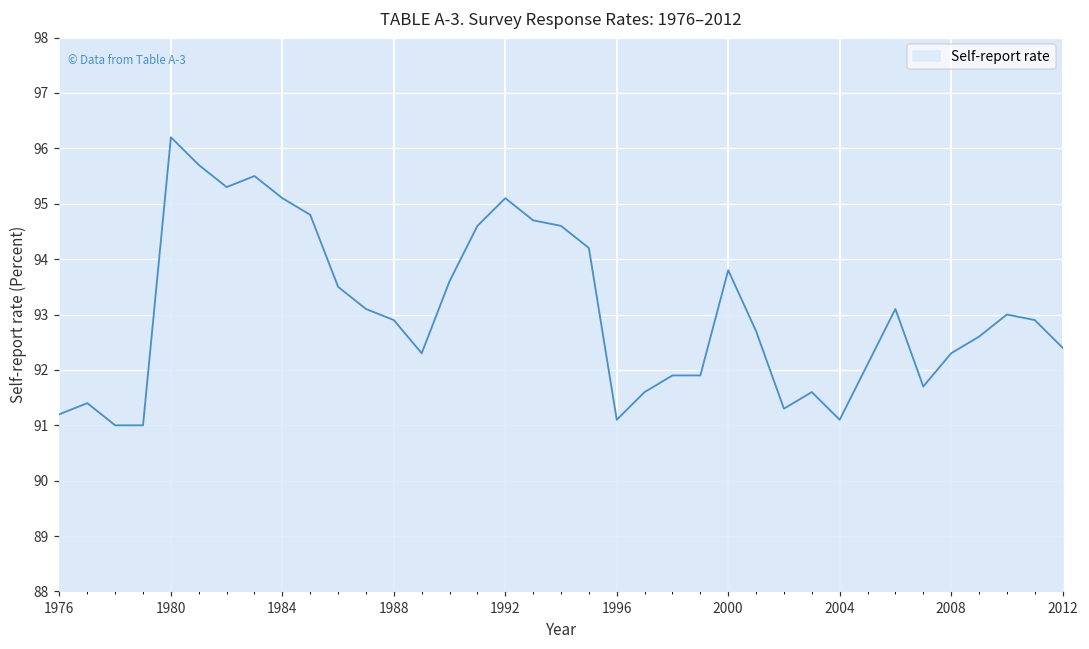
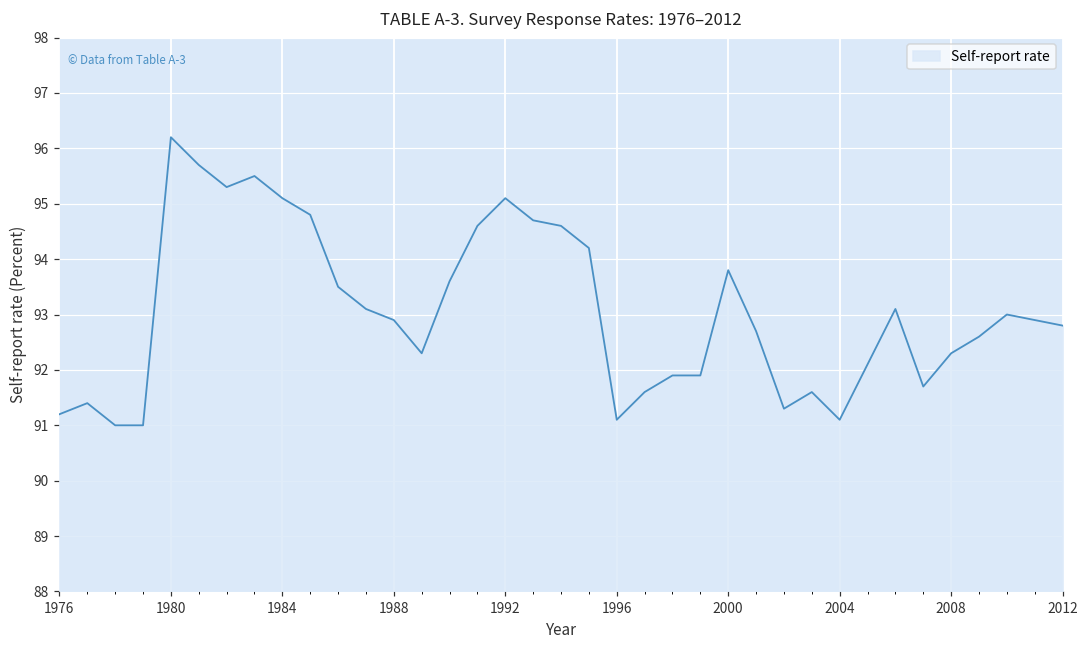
2012: 92.4 -> 92.8
